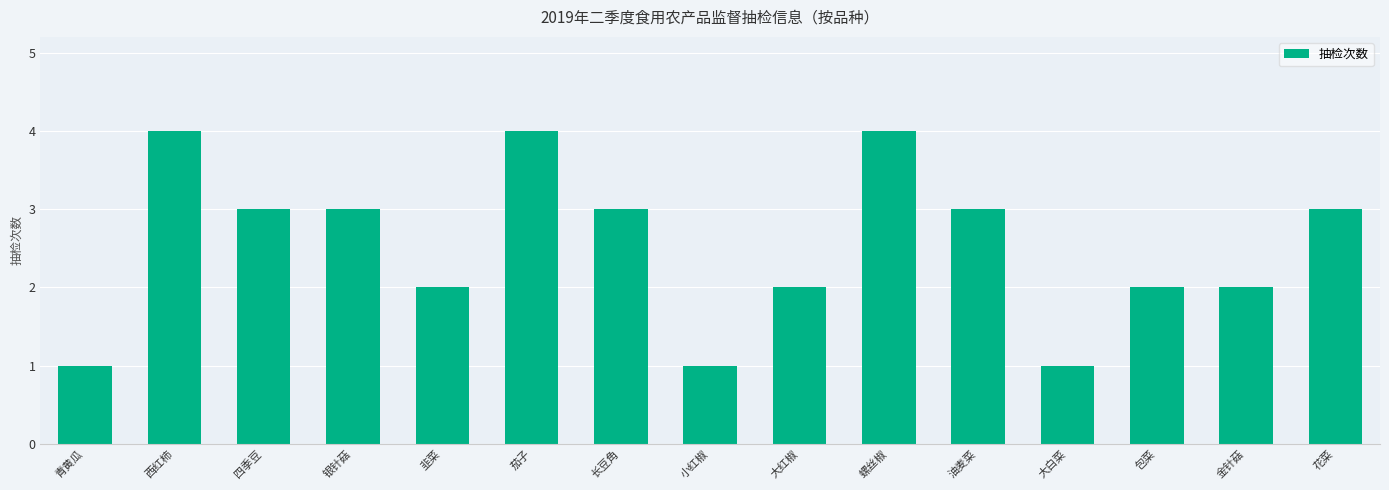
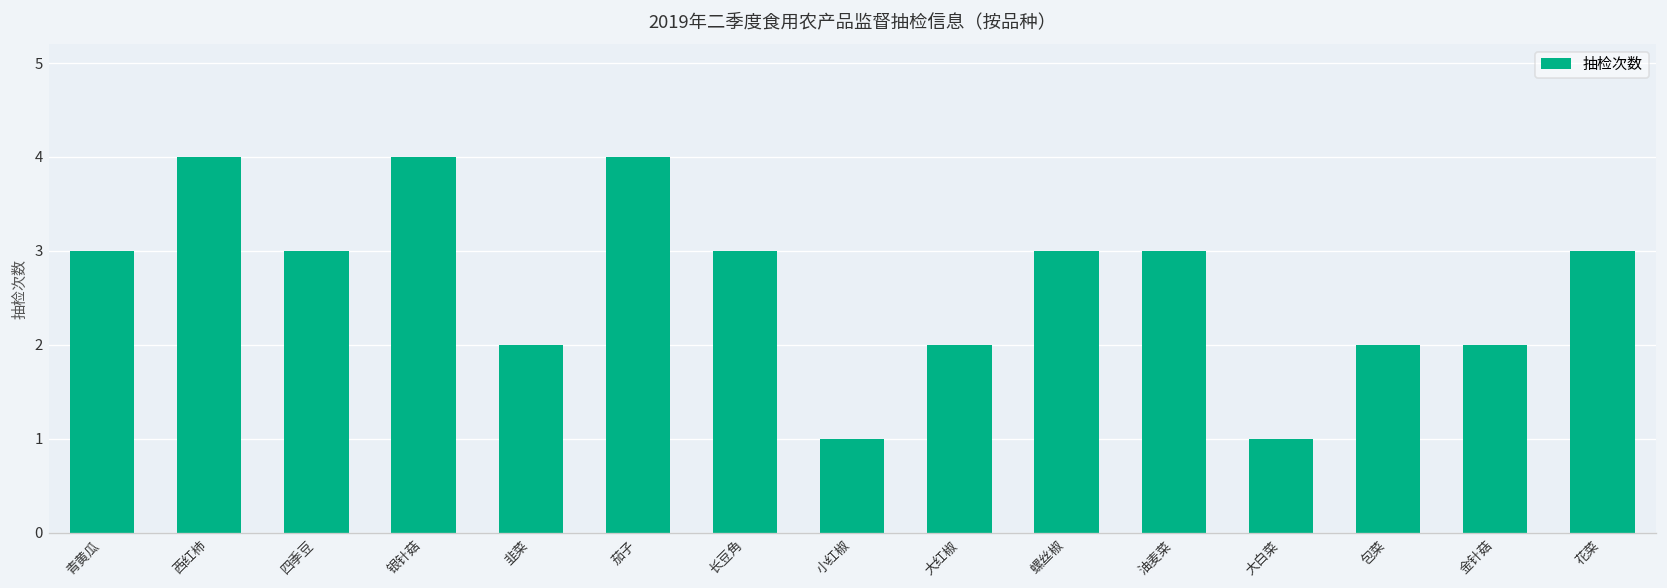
青黄瓜: 1 -> 3
银针菇: 3 -> 4
螺丝椒: 4 -> 3
